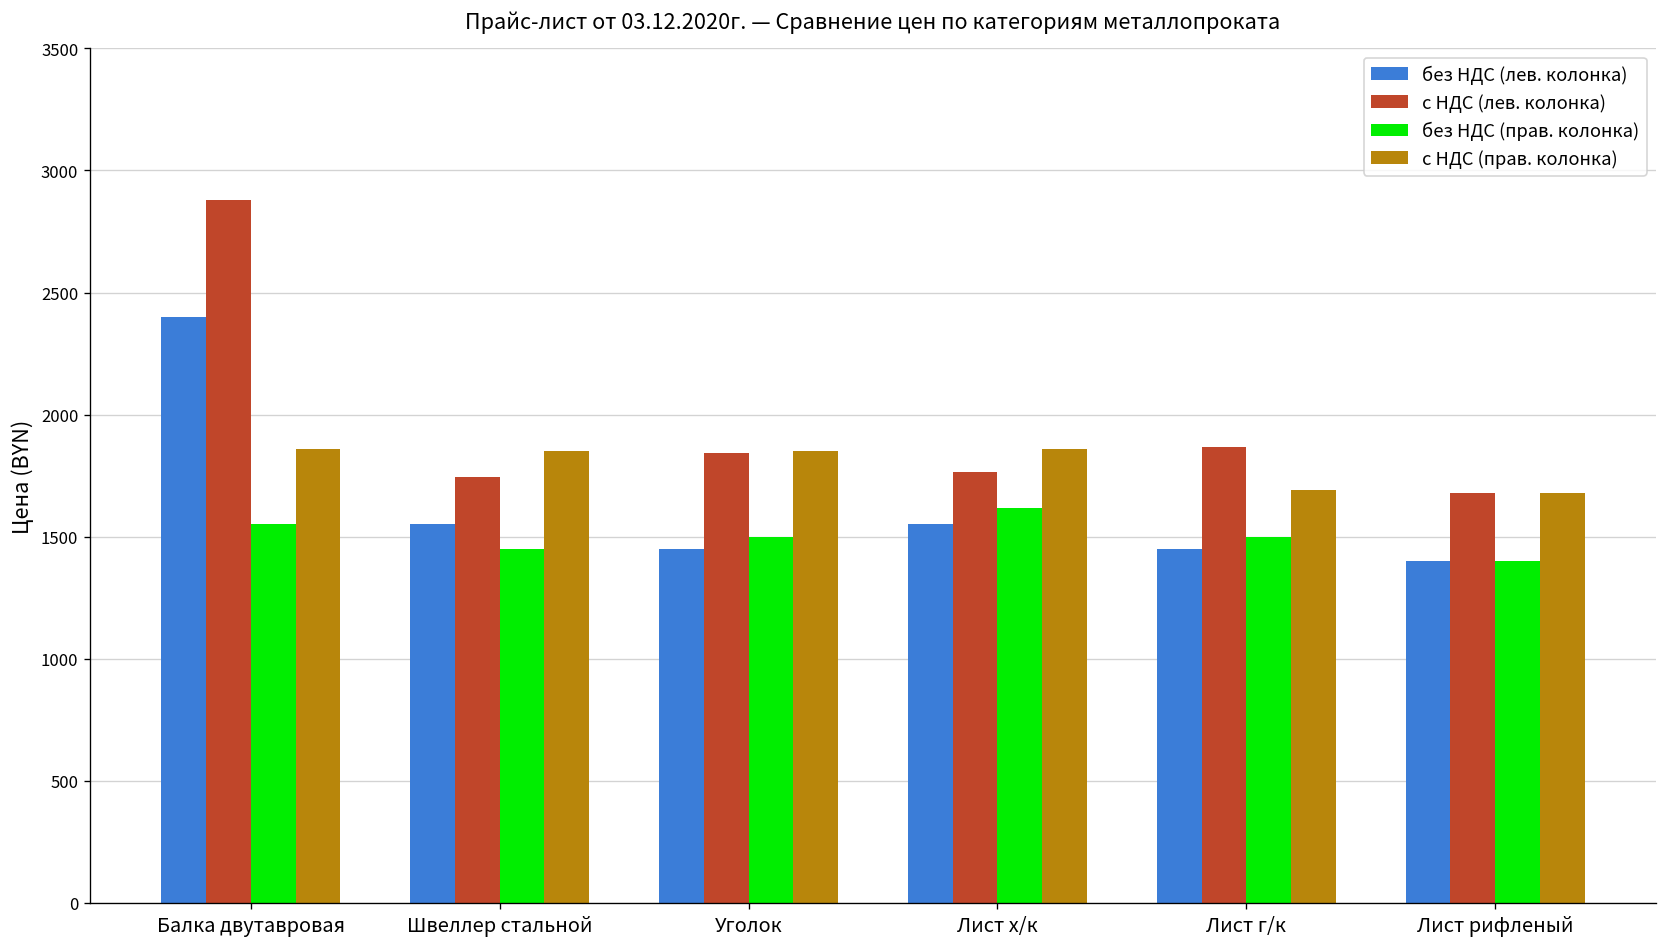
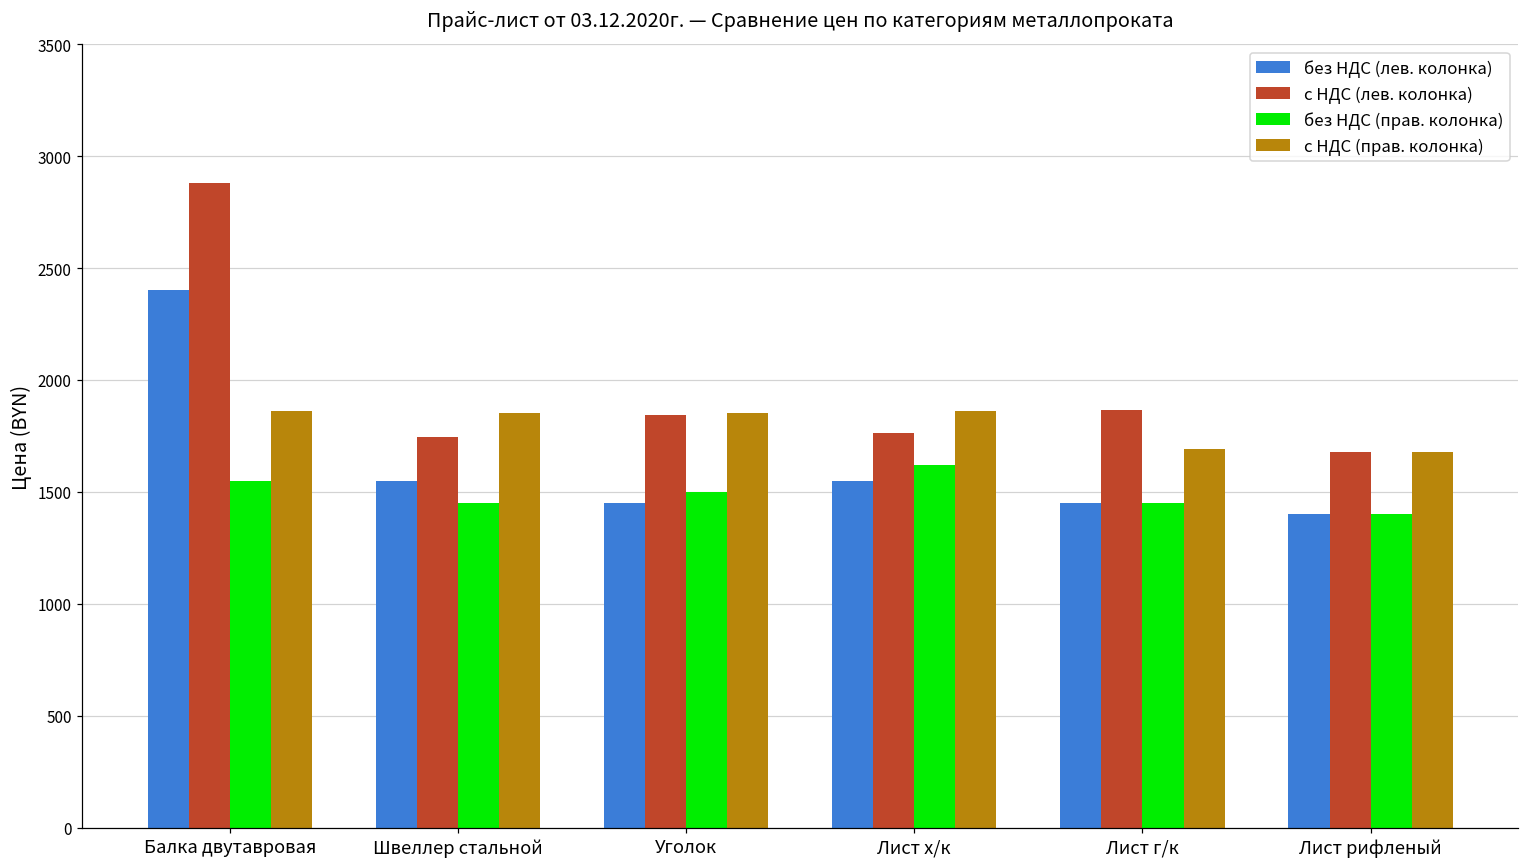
без НДС (прав. колонка), Лист г/к: 1500 -> 1450
